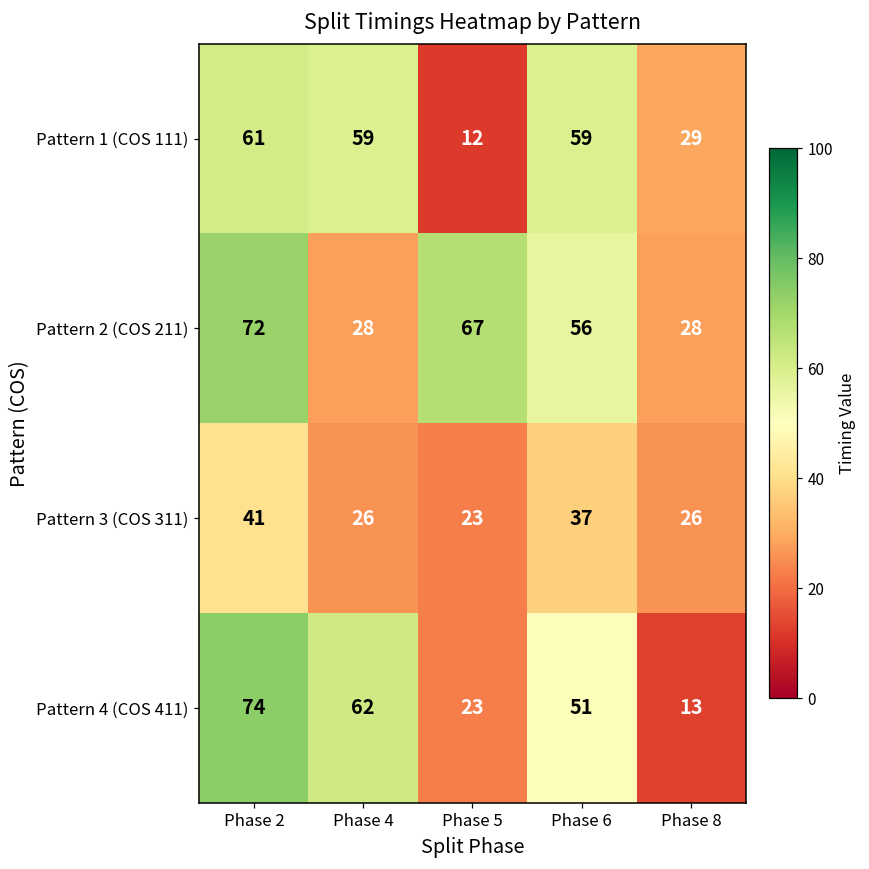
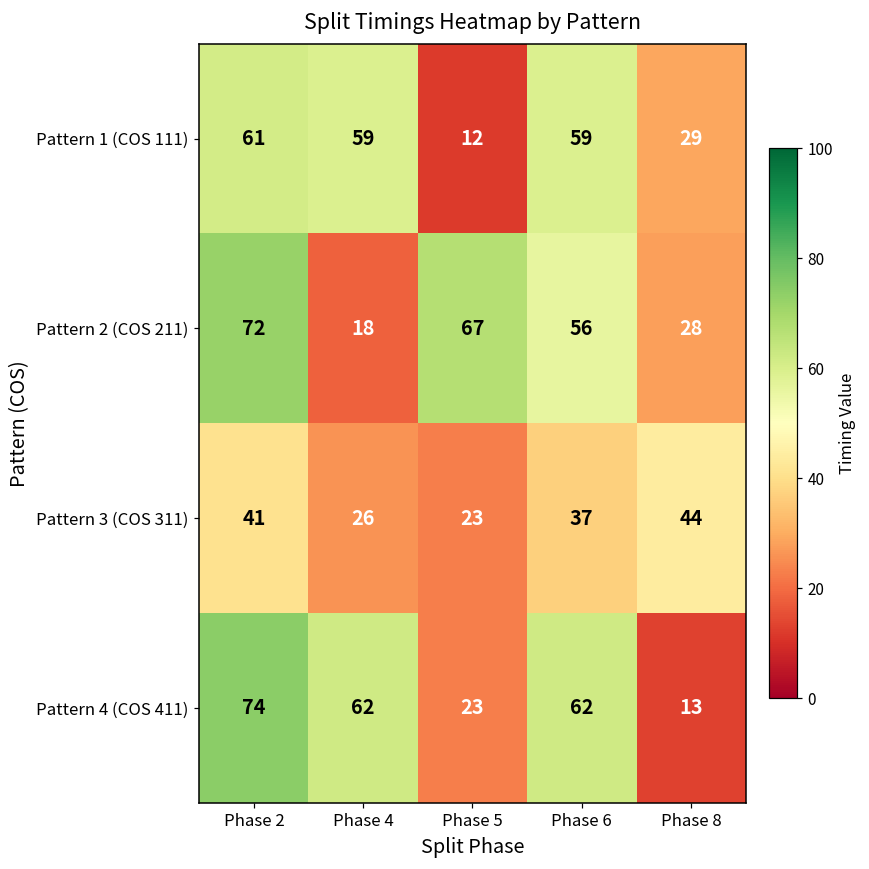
Pattern 2 (COS 211), Phase 4: 28 -> 18
Pattern 3 (COS 311), Phase 8: 26 -> 44
Pattern 4 (COS 411), Phase 6: 51 -> 62
